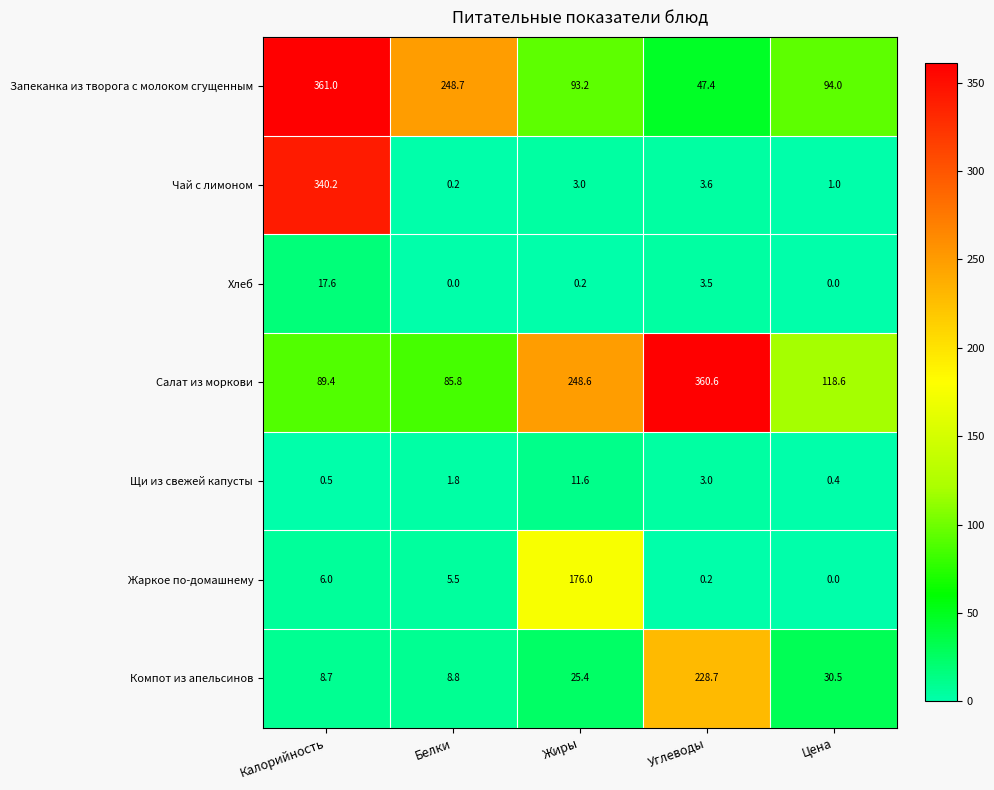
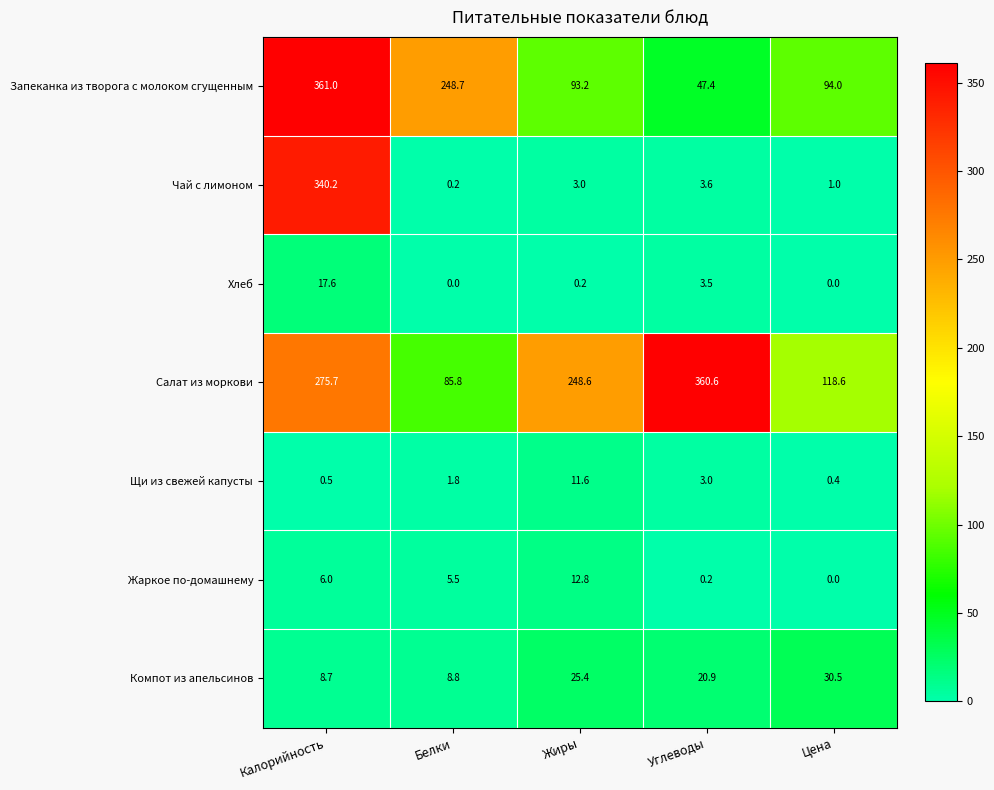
Салат из моркови, Калорийность: 89.4 -> 275.7
Жаркое по-домашнему, Жиры: 176.0 -> 12.8
Компот из апельсинов, Углеводы: 228.7 -> 20.9
